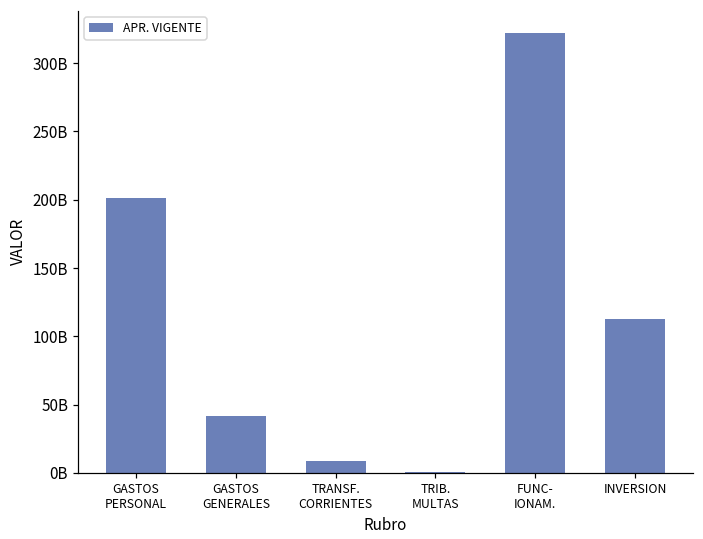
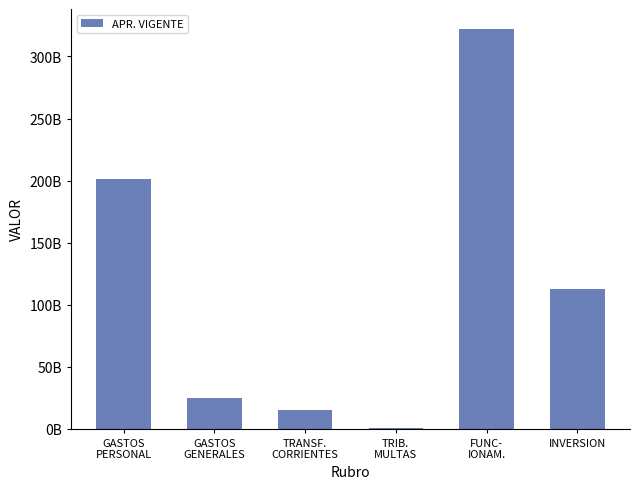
GASTOS GENERALES: 42000000000 -> 25000000000
TRANSF. CORRIENTES: 9000000000 -> 15000000000
